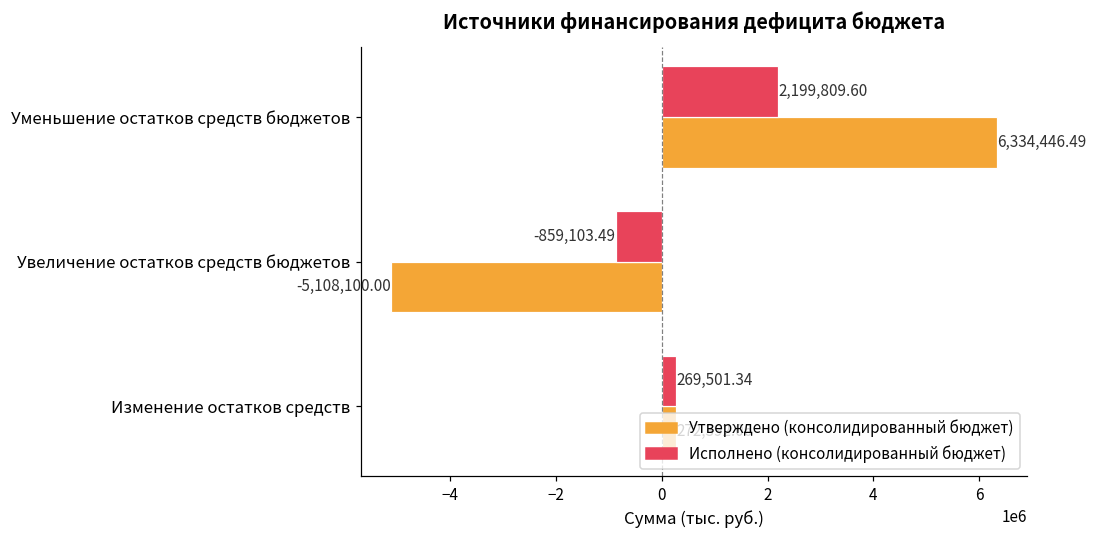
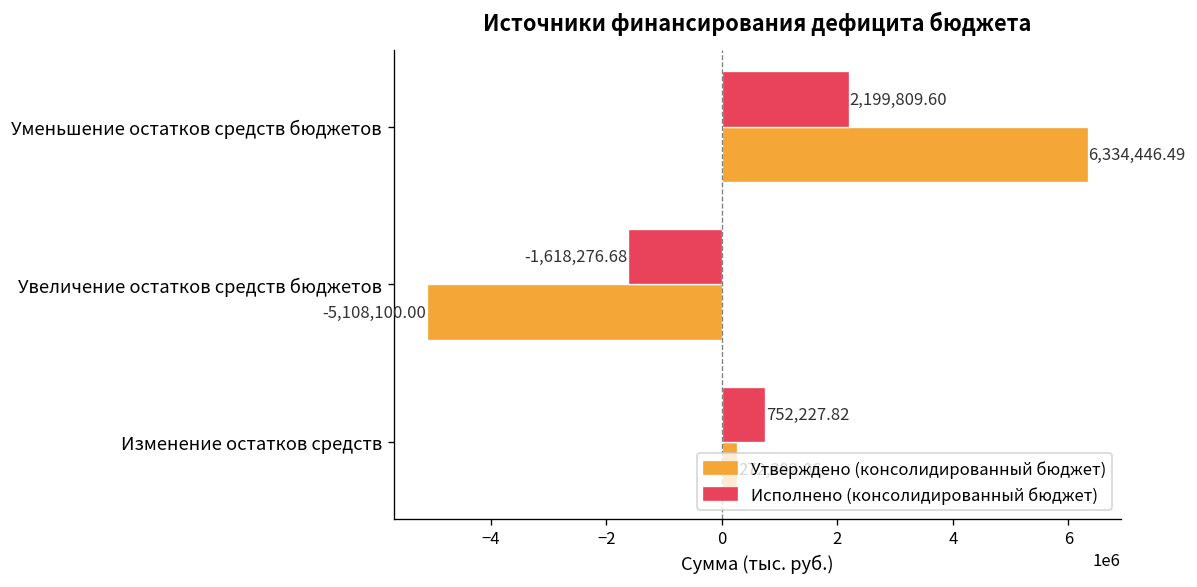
Исполнено (консолидированный бюджет), Увеличение остатков средств бюджетов: -859,103.49 -> -1,618,276.68
Исполнено (консолидированный бюджет), Изменение остатков средств: 269,501.34 -> 752,227.82
